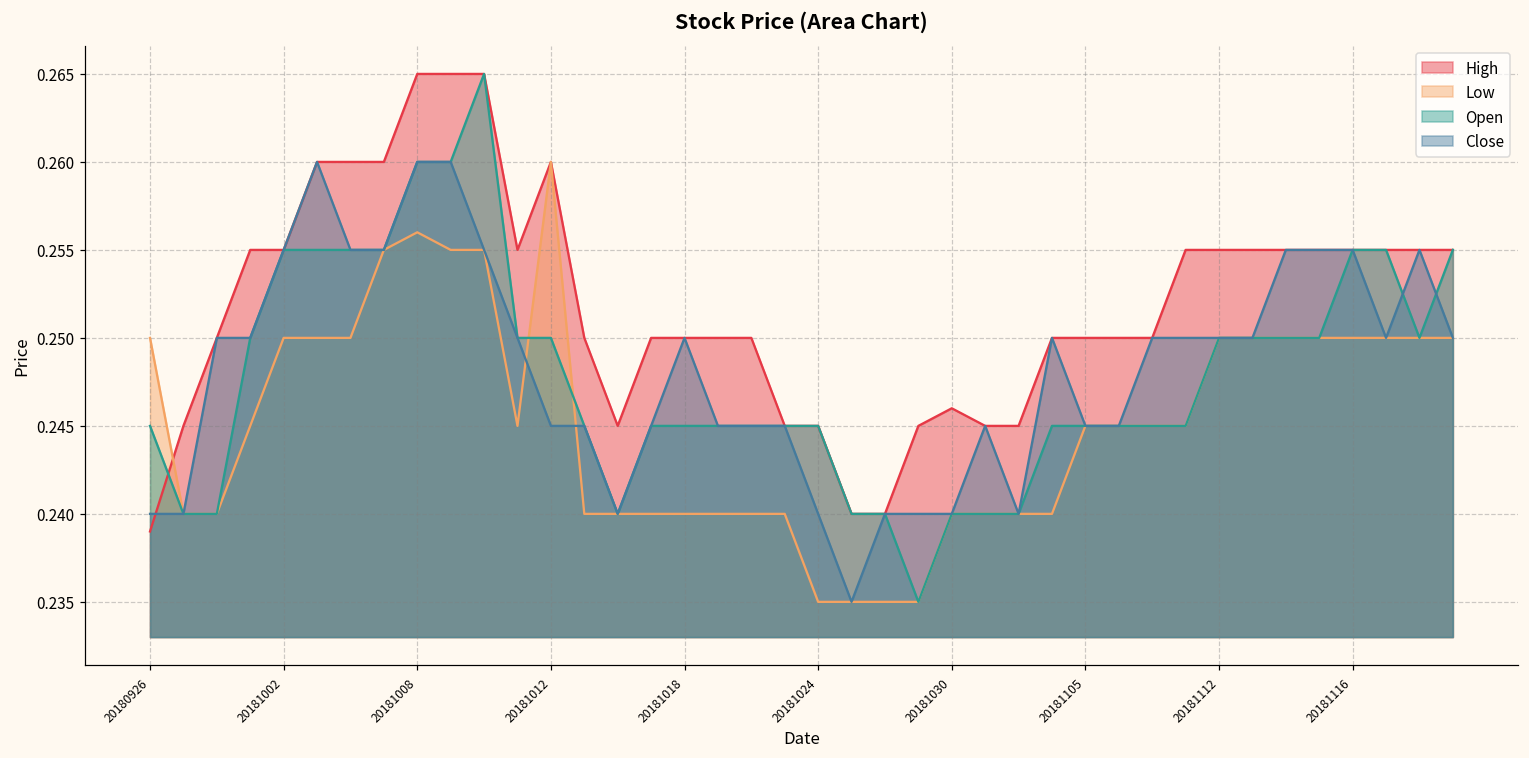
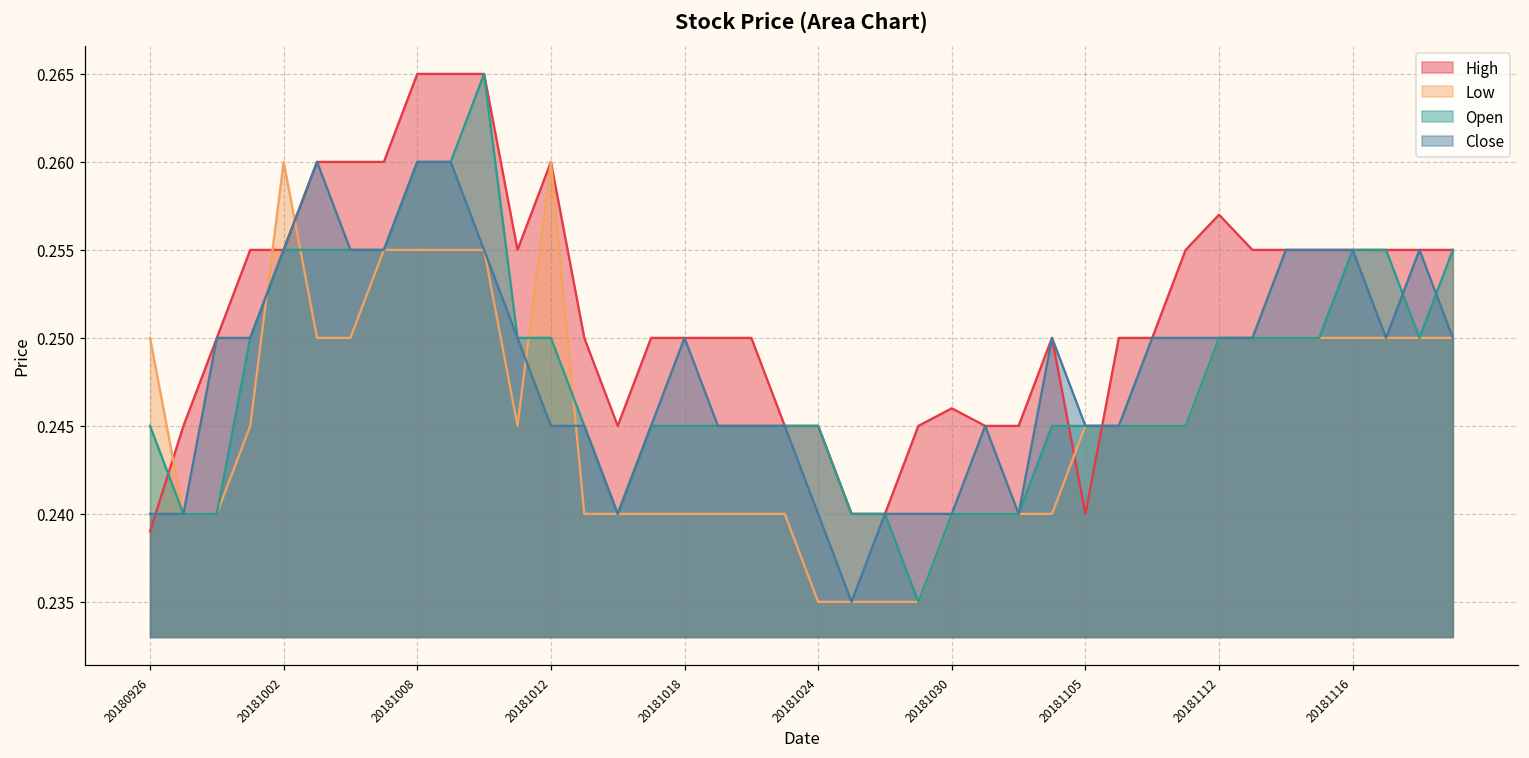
Low, 20181002: 0.25 -> 0.26
Low, 20181008: 0.256 -> 0.255
High, 20181105: 0.25 -> 0.24
High, 20181112: 0.255 -> 0.257
